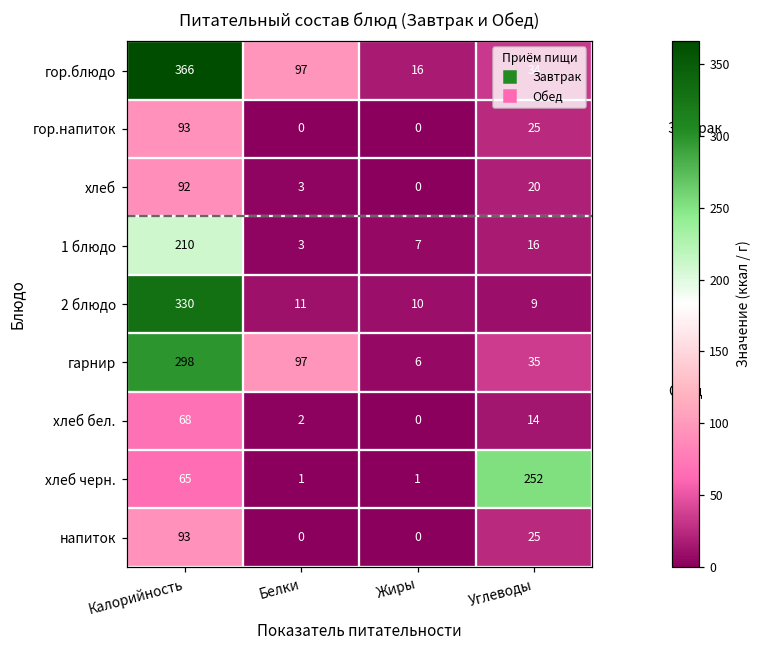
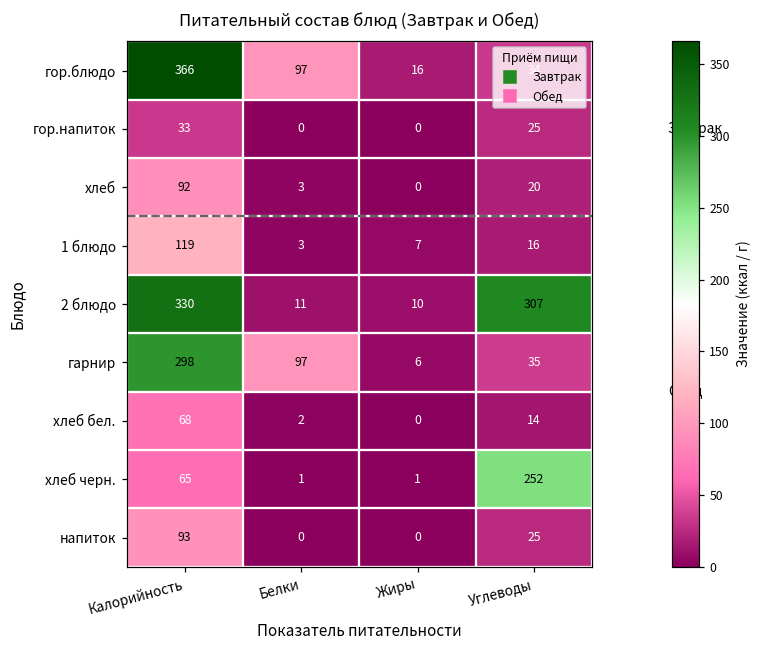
гор.напиток, Калорийность: 93 -> 33
1 блюдо, Калорийность: 210 -> 119
2 блюдо, Углеводы: 9 -> 307
